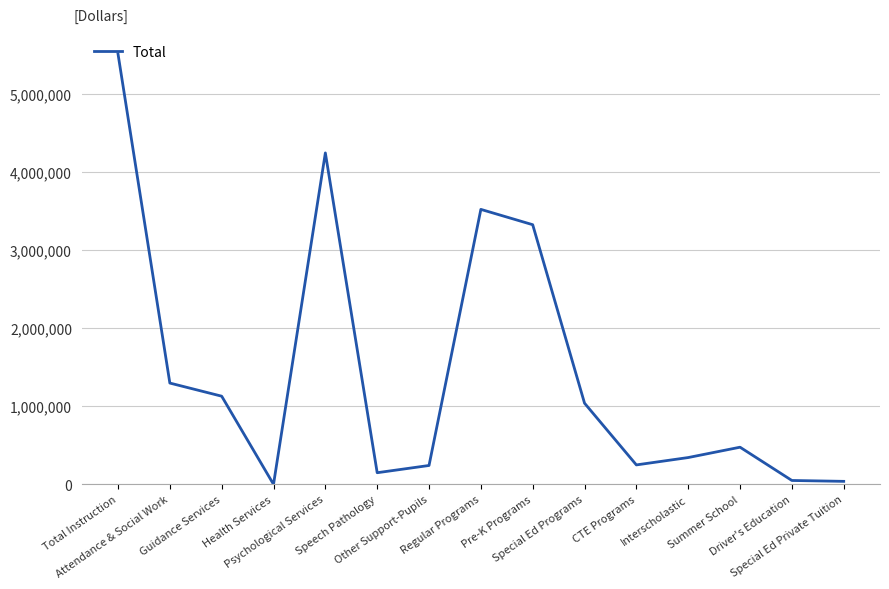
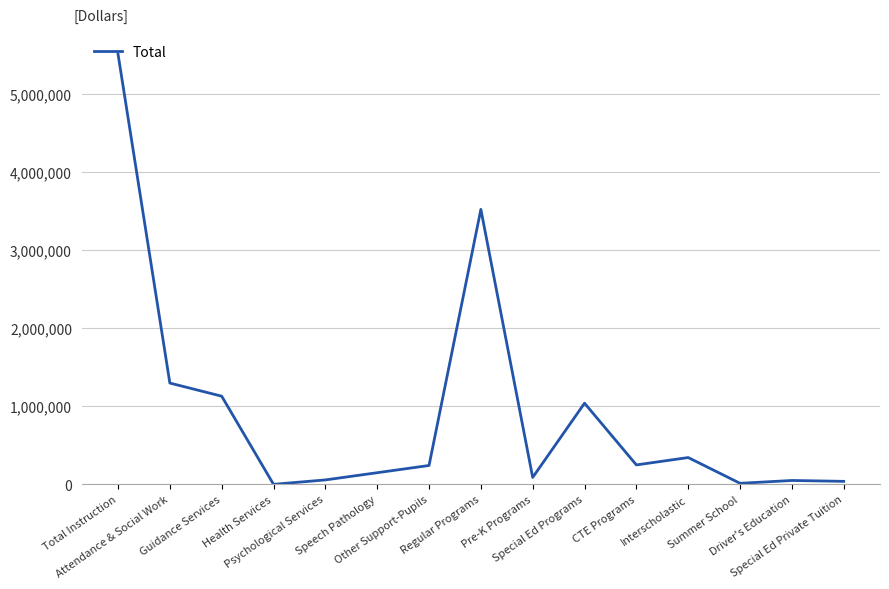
Psychological Services: 4,200,000 -> 100,000
Pre-K Programs: 3,300,000 -> 100,000
Summer School: 500,000 -> 0
